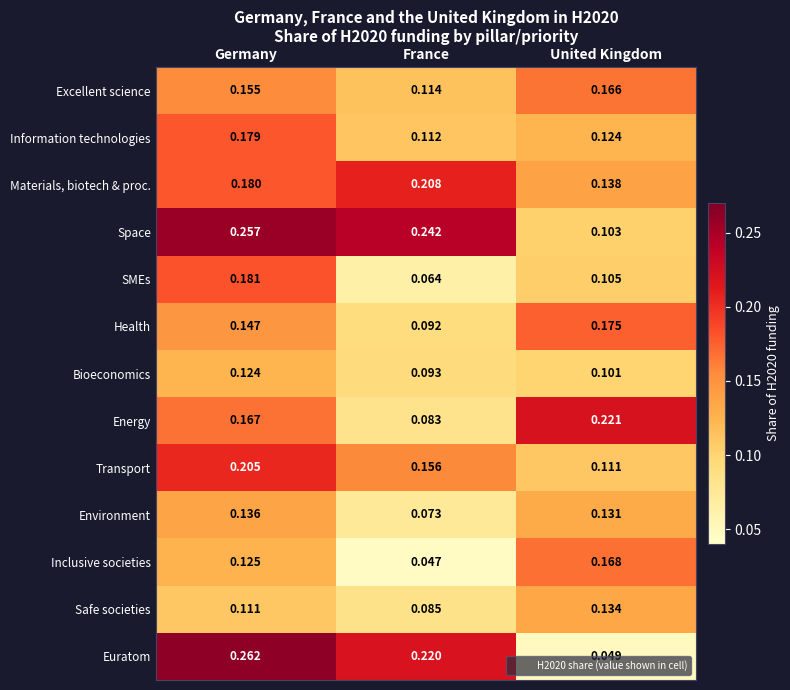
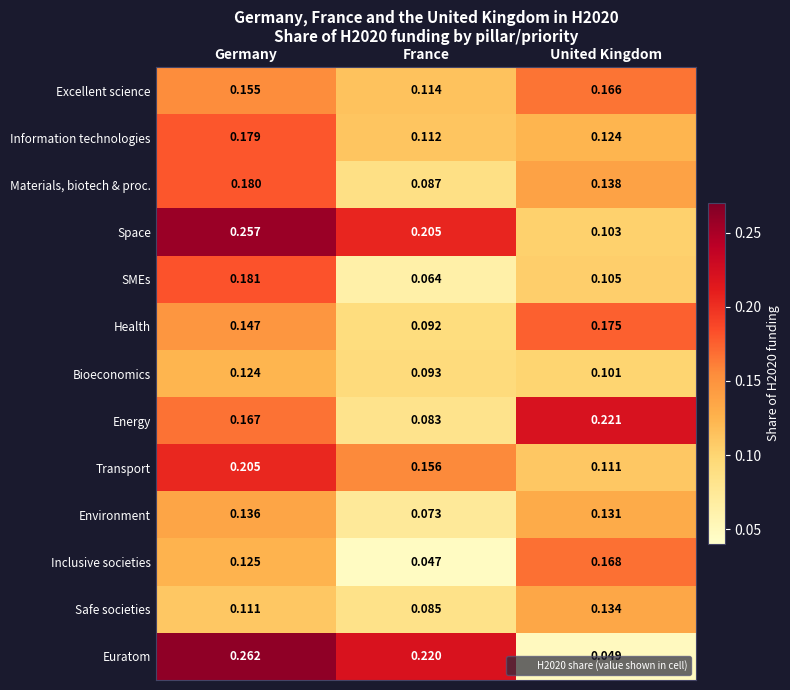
Materials, biotech & proc., France: 0.208 -> 0.087
Space, France: 0.242 -> 0.205
